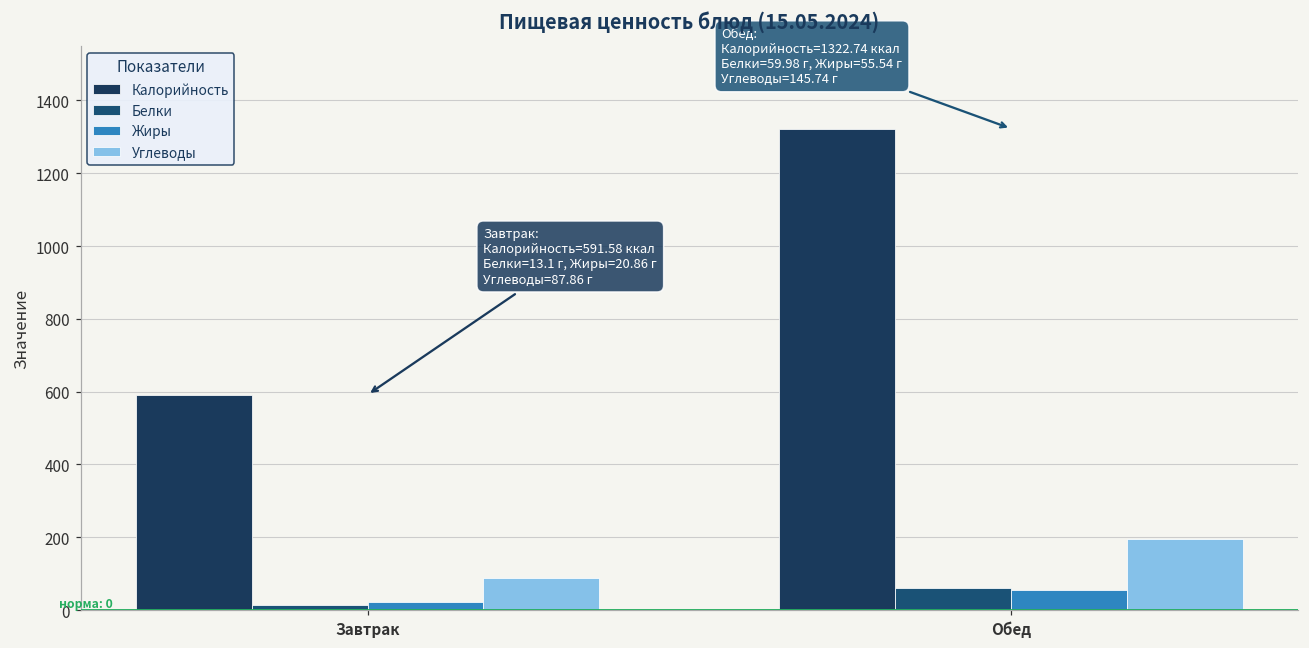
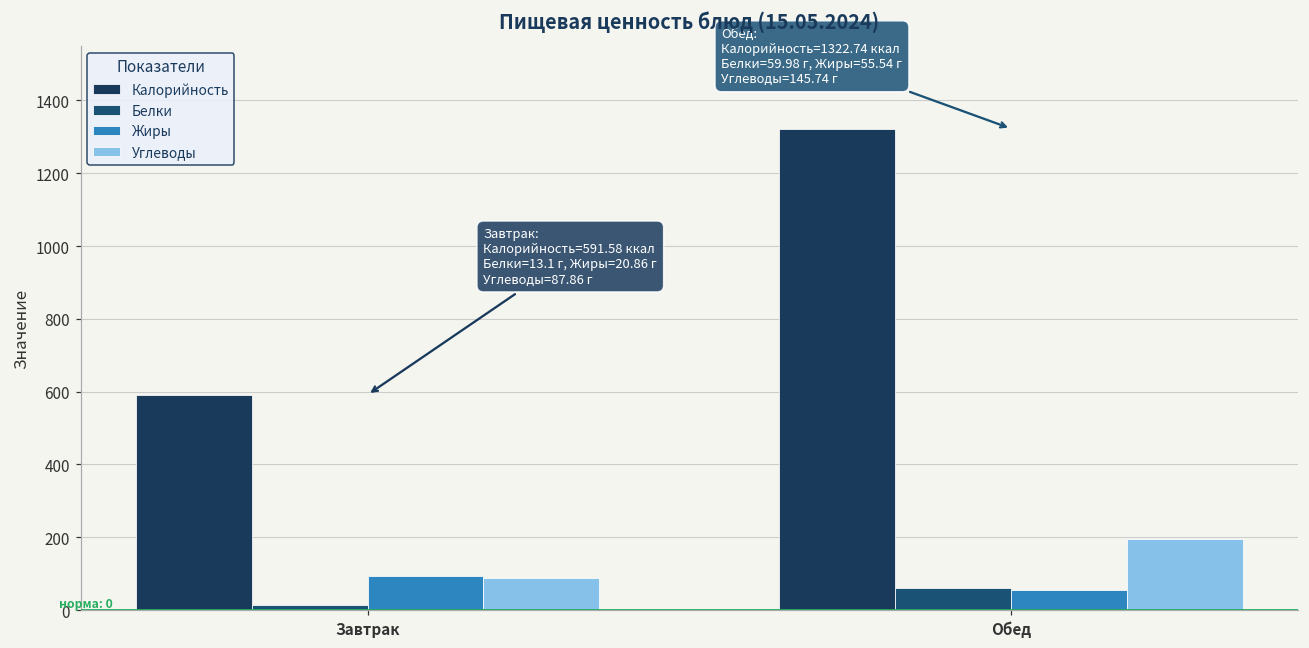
Жиры, Завтрак: 20 -> 90
